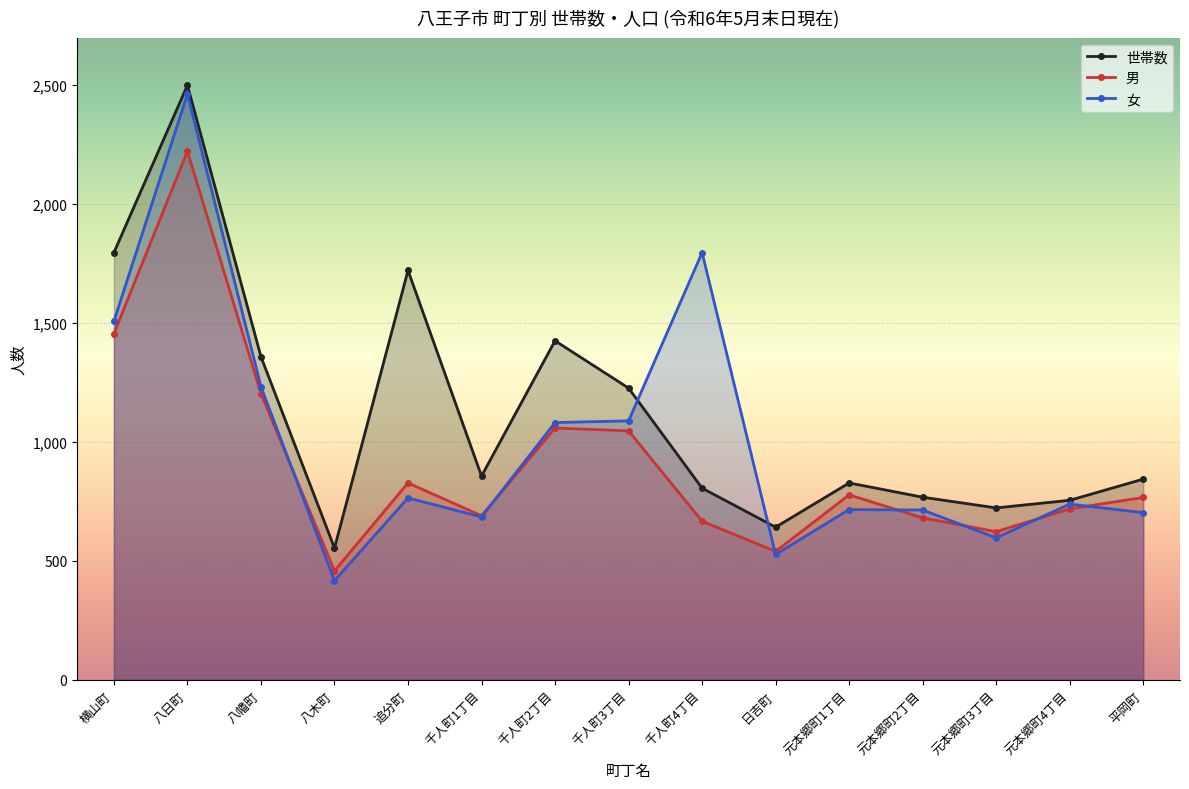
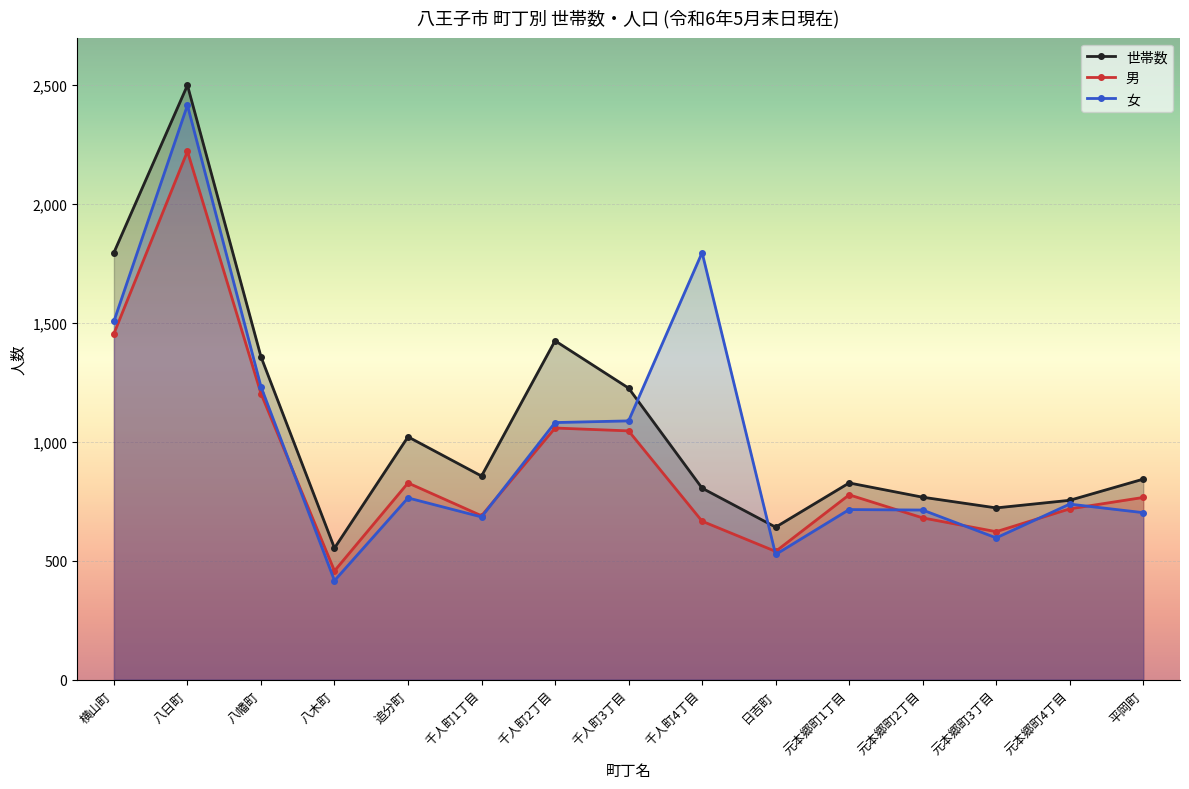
女, 八日町: 2,460 -> 2,420
世帯数, 追分町: 1,720 -> 1,020
